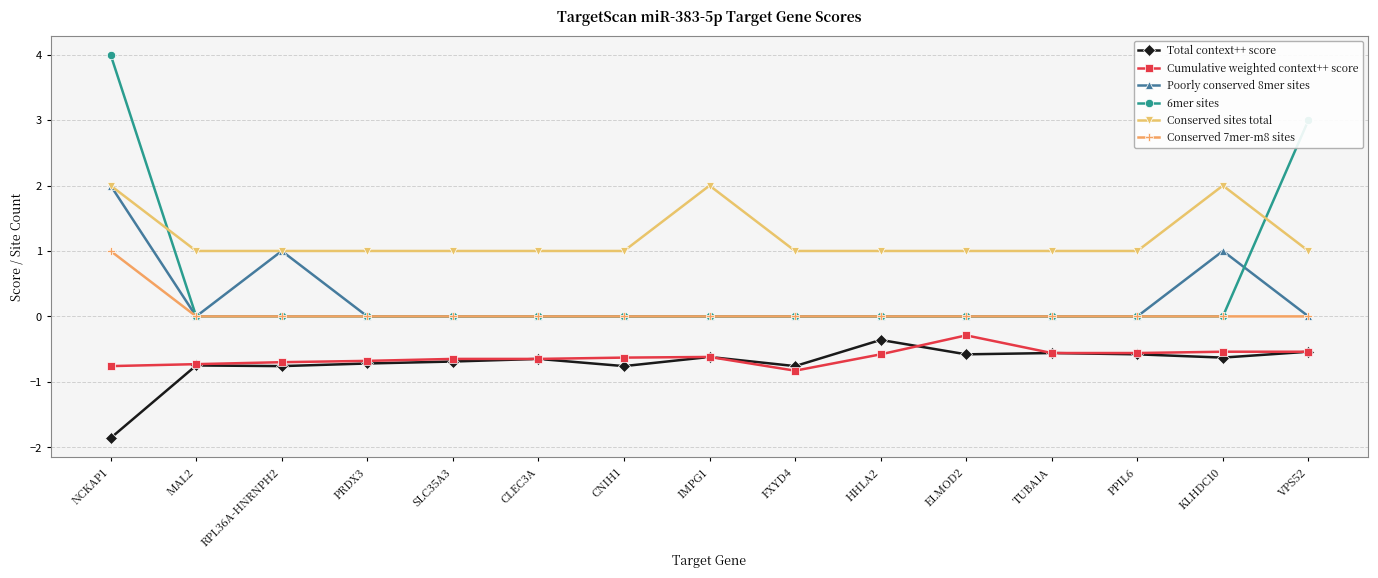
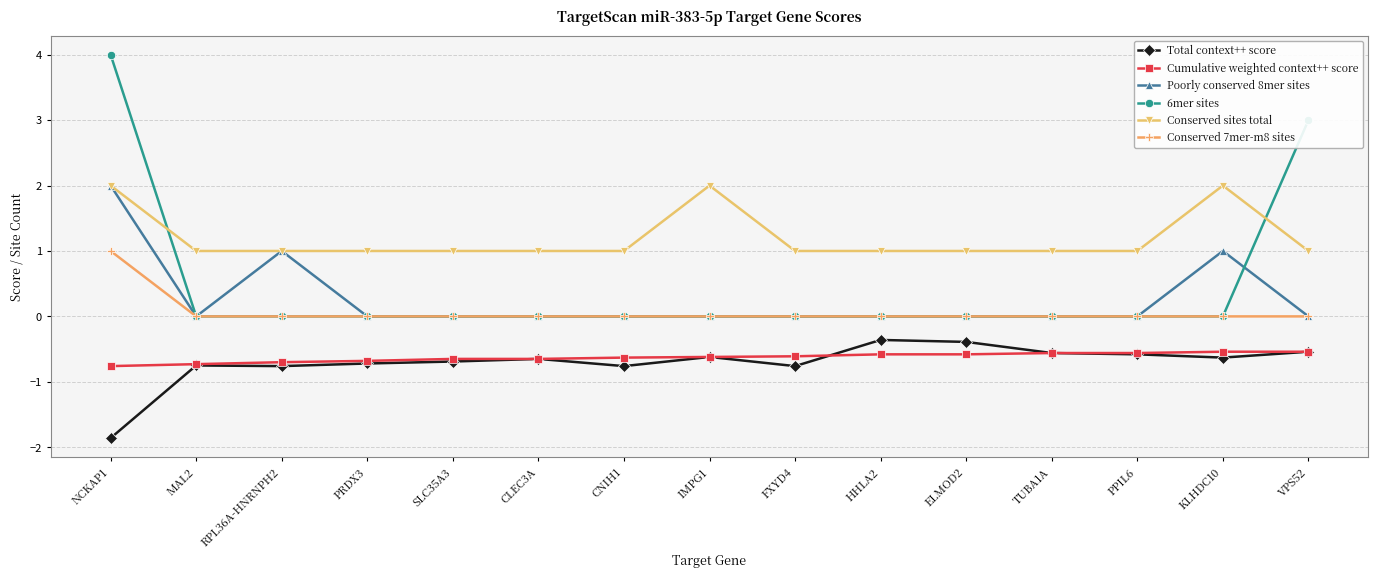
Cumulative weighted context++ score, FXYD4: -0.8 -> -0.6
Total context++ score, ELMOD2: -0.6 -> -0.4
Cumulative weighted context++ score, ELMOD2: -0.3 -> -0.6
